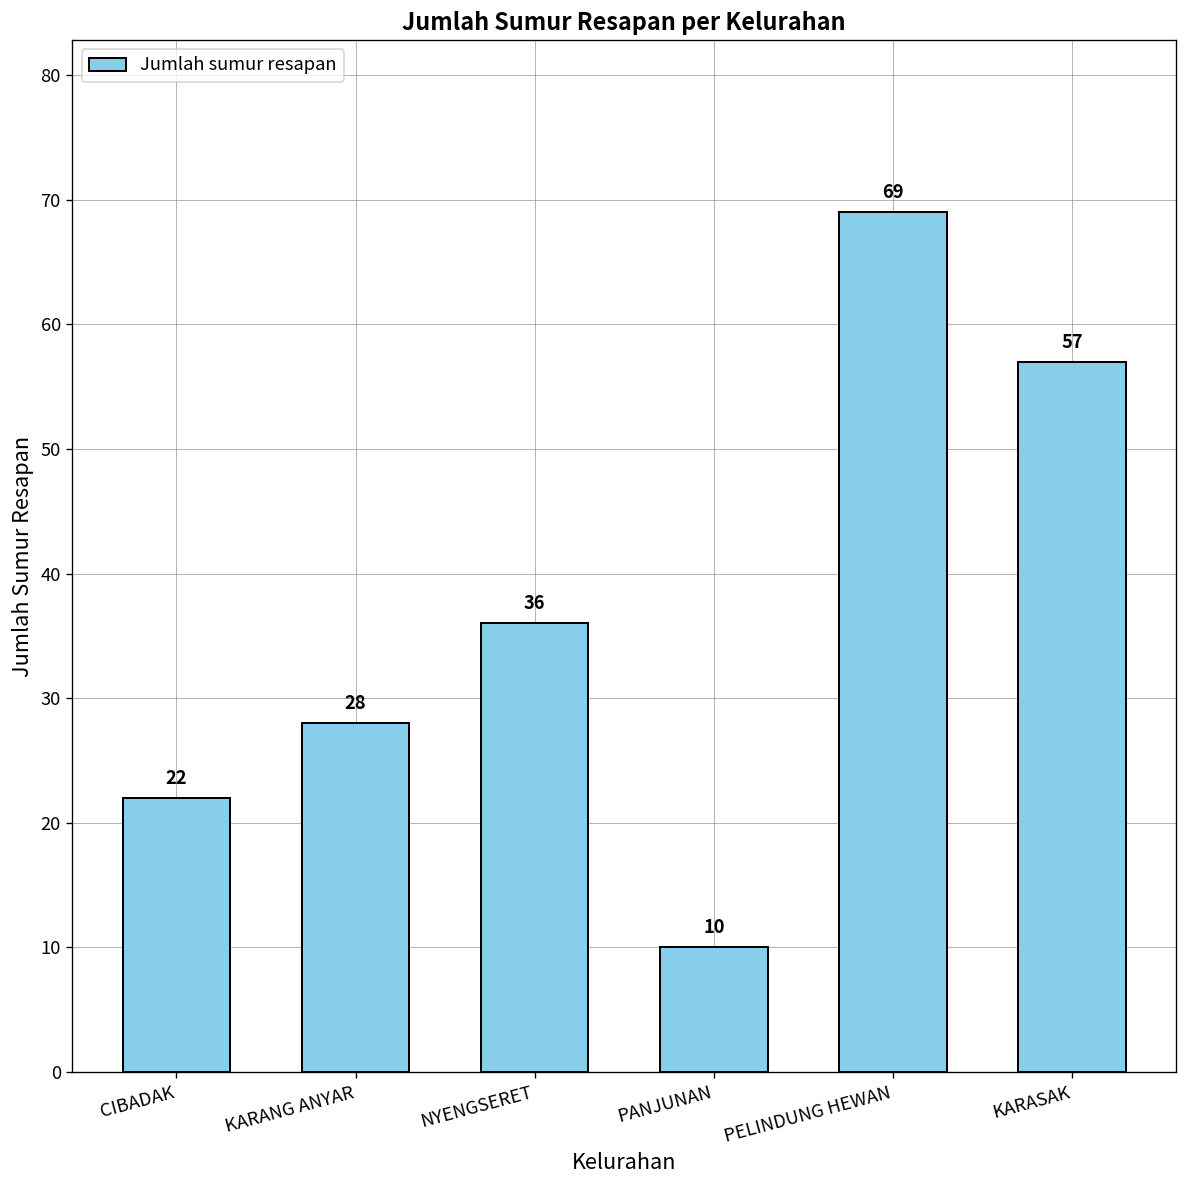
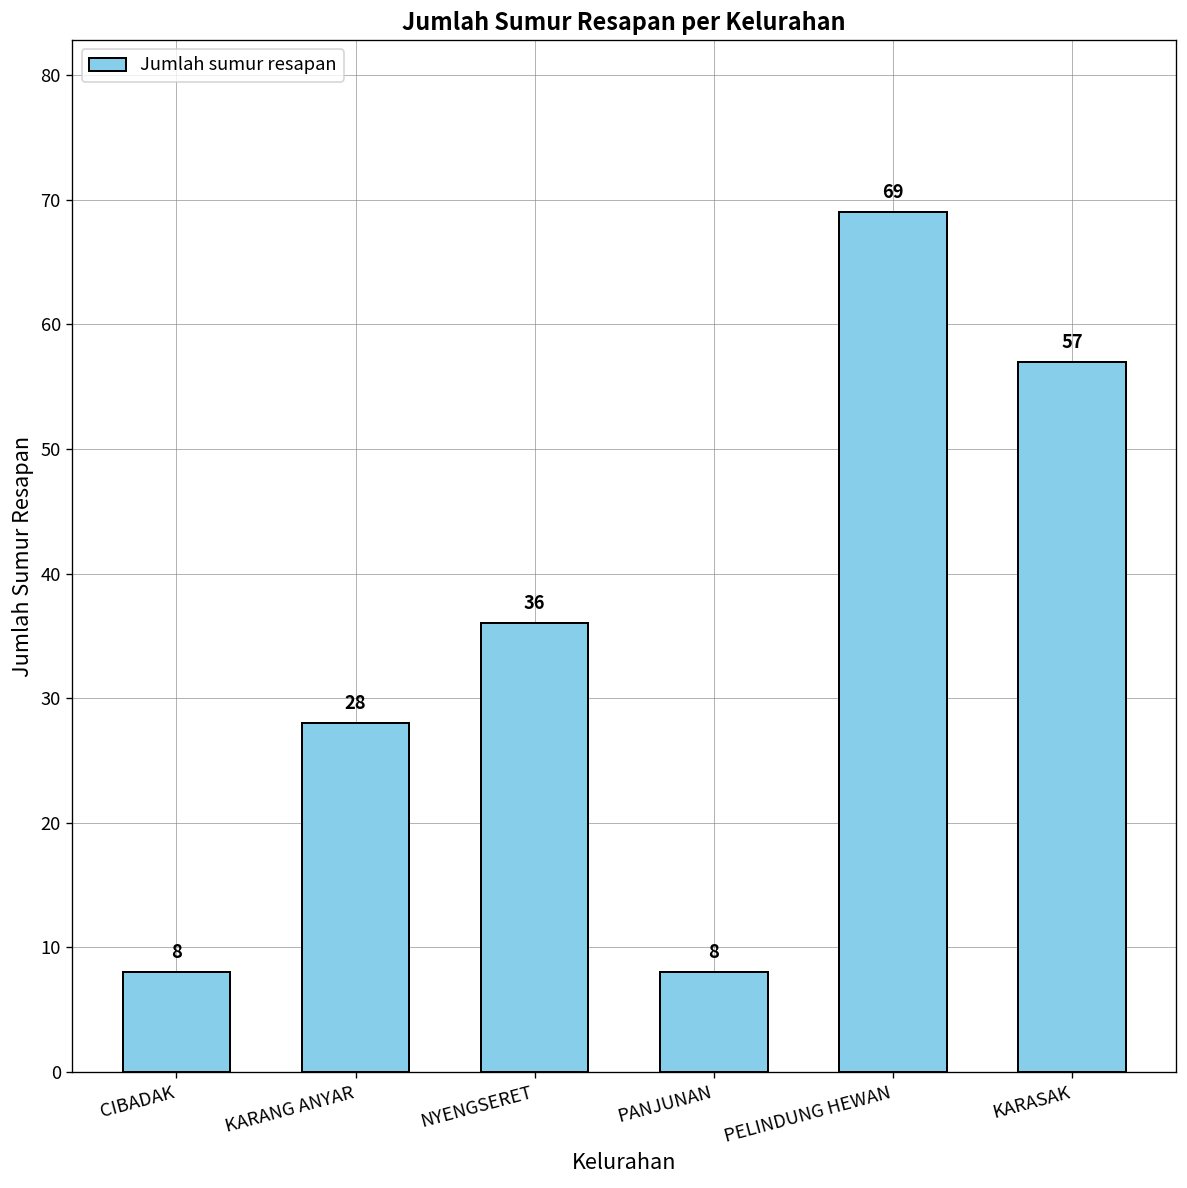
CIBADAK: 22 -> 8
PANJUNAN: 10 -> 8
